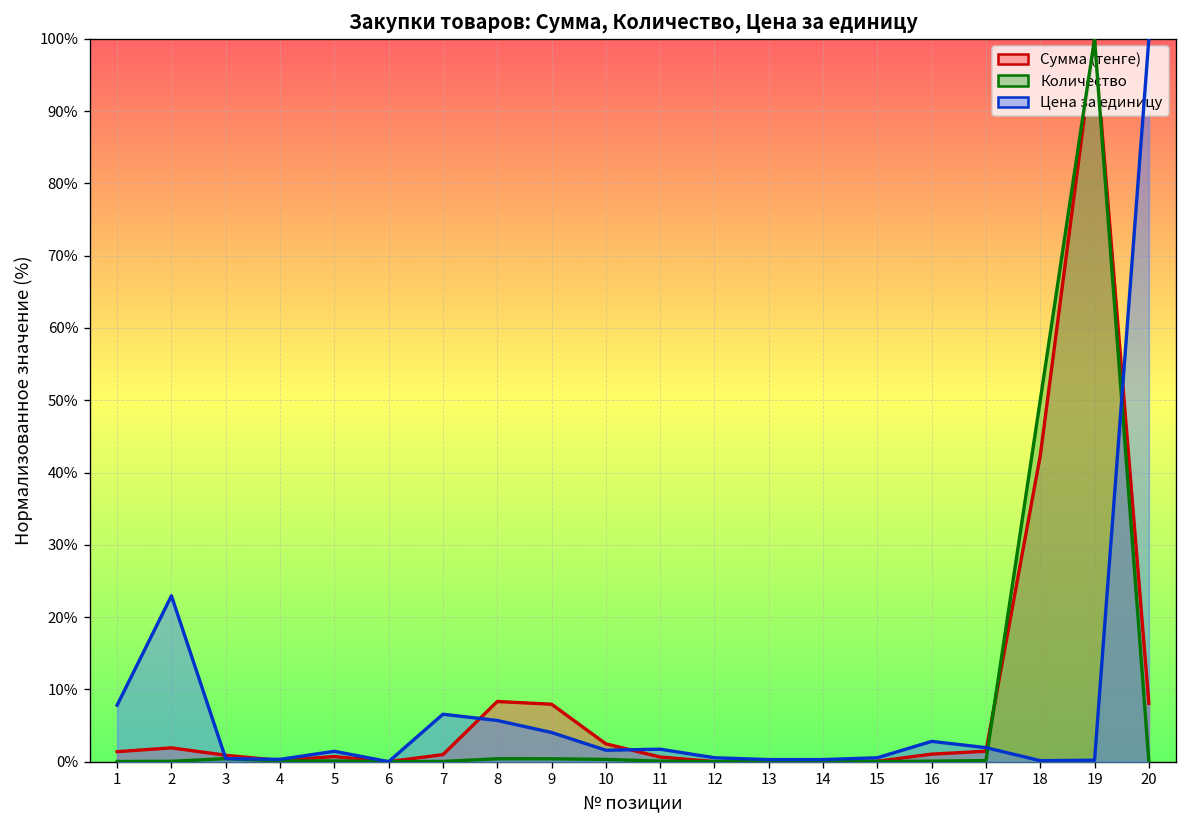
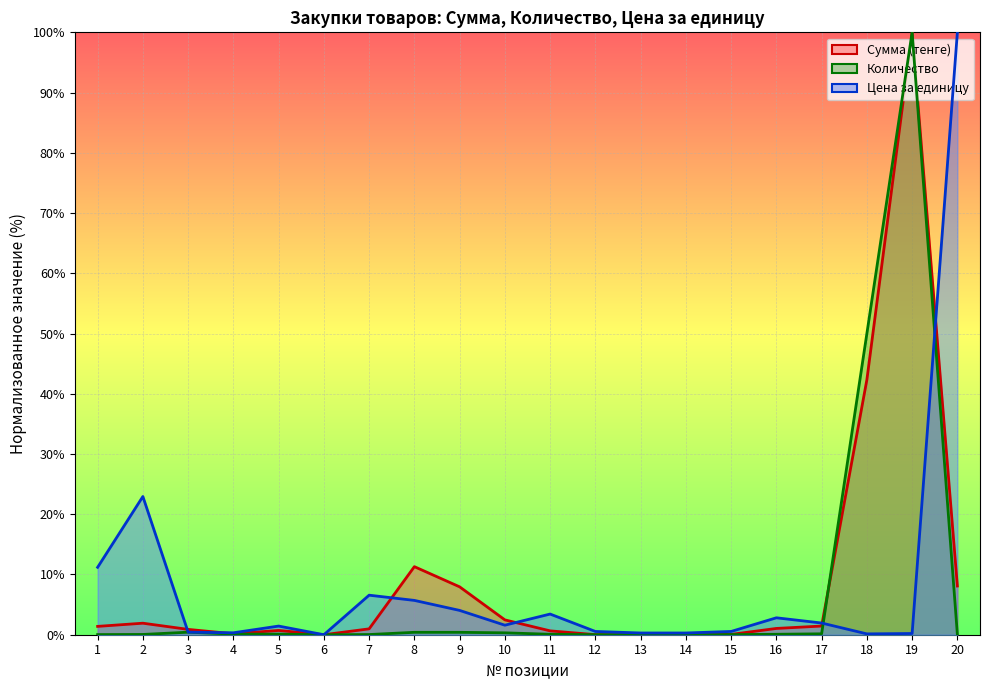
Цена за единицу, 1: 8% -> 11%
Сумма (тенге), 8: 8% -> 11%
Цена за единицу, 11: 2% -> 3%
